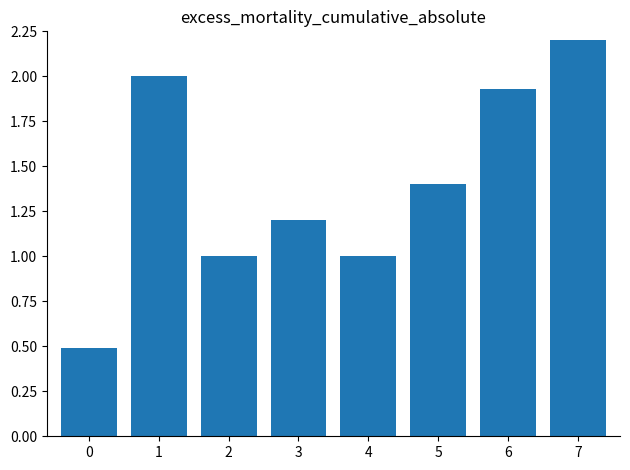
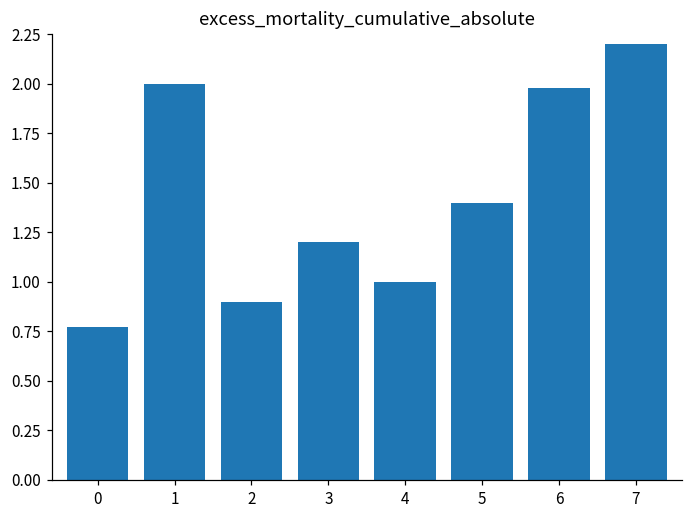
0: 0.49 -> 0.77
2: 1.0 -> 0.9
6: 1.93 -> 1.98
